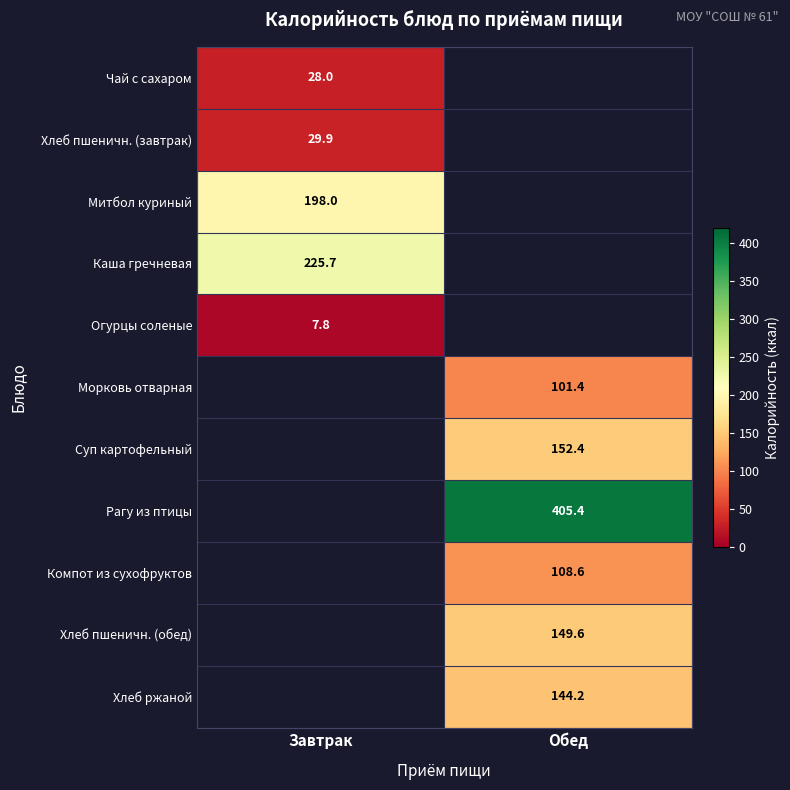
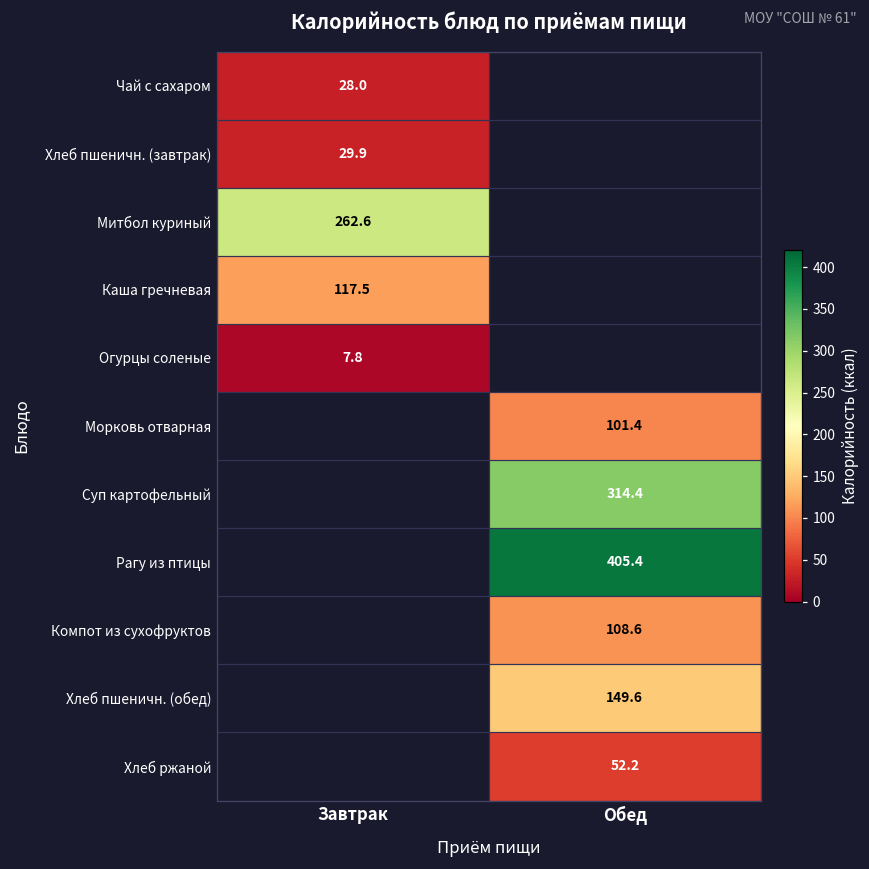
Митбол куриный, Завтрак: 198.0 -> 262.6
Каша гречневая, Завтрак: 225.7 -> 117.5
Суп картофельный, Обед: 152.4 -> 314.4
Хлеб ржаной, Обед: 144.2 -> 52.2
